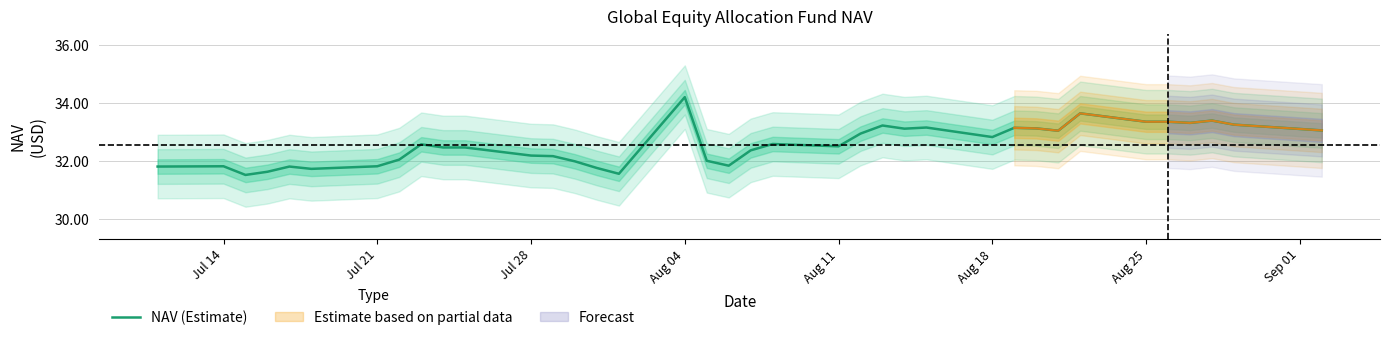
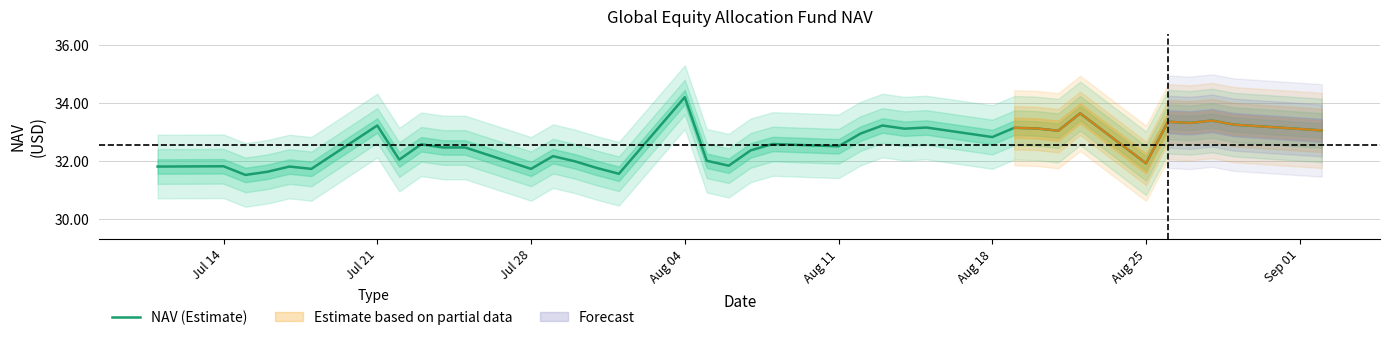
NAV (Estimate), Jul 21: 31.8 -> 33.2
NAV (Estimate), Jul 28: 32.2 -> 31.7
NAV (Estimate), Aug 25: 33.4 -> 31.9
